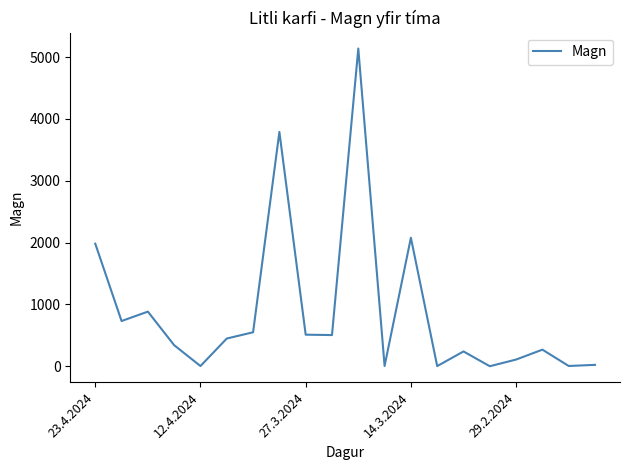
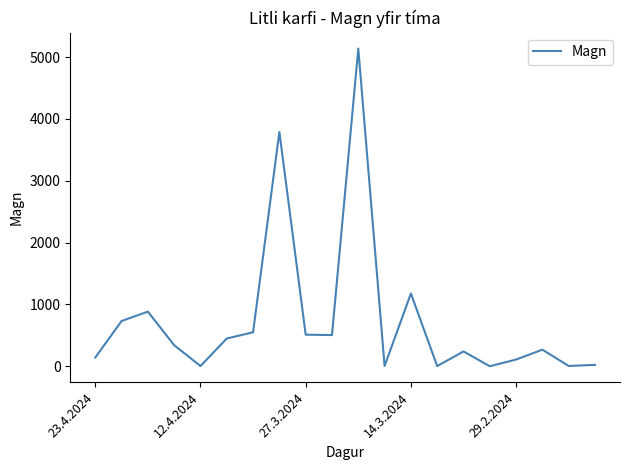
23.4.2024: 2000 -> 100
14.3.2024: 2100 -> 1200
